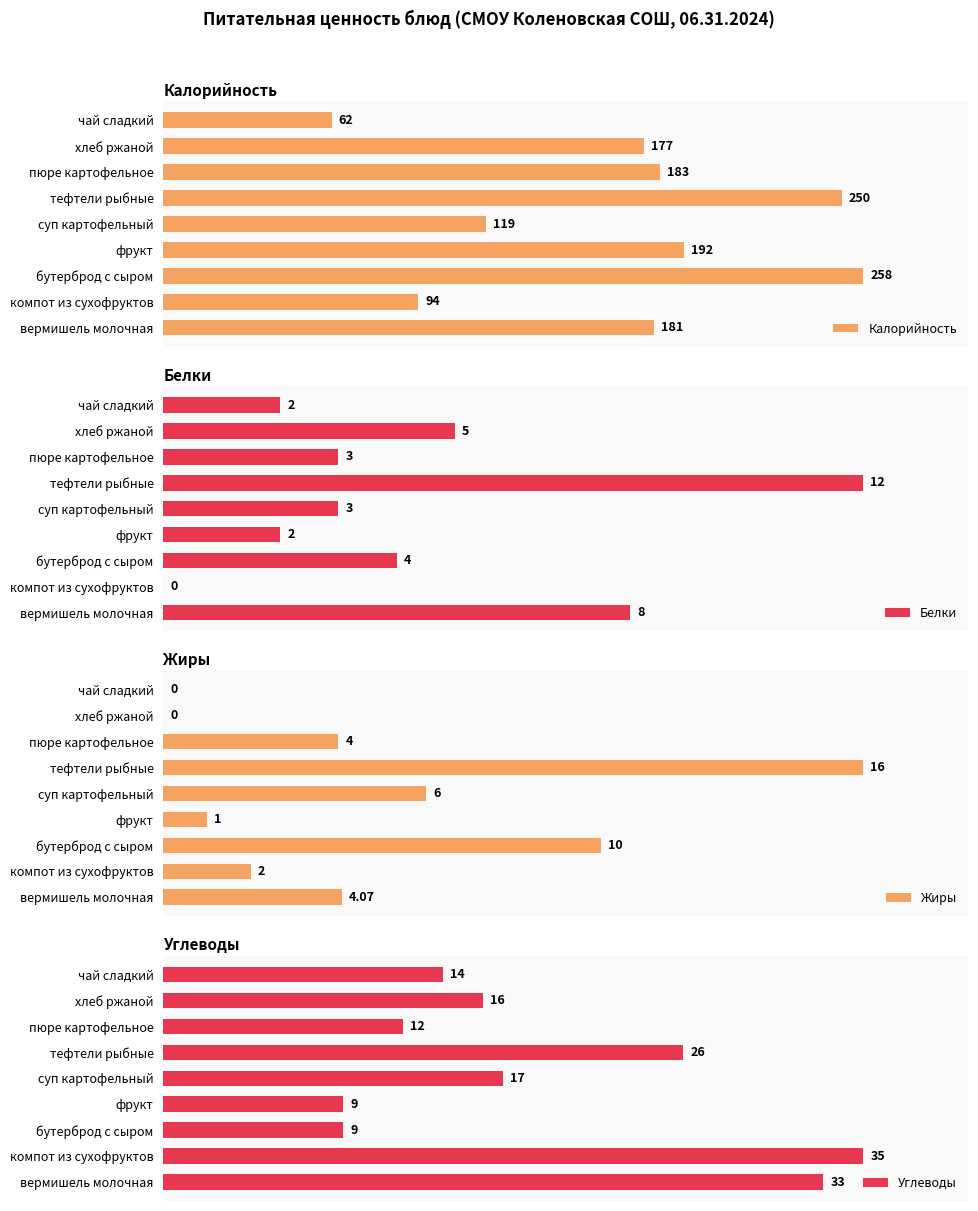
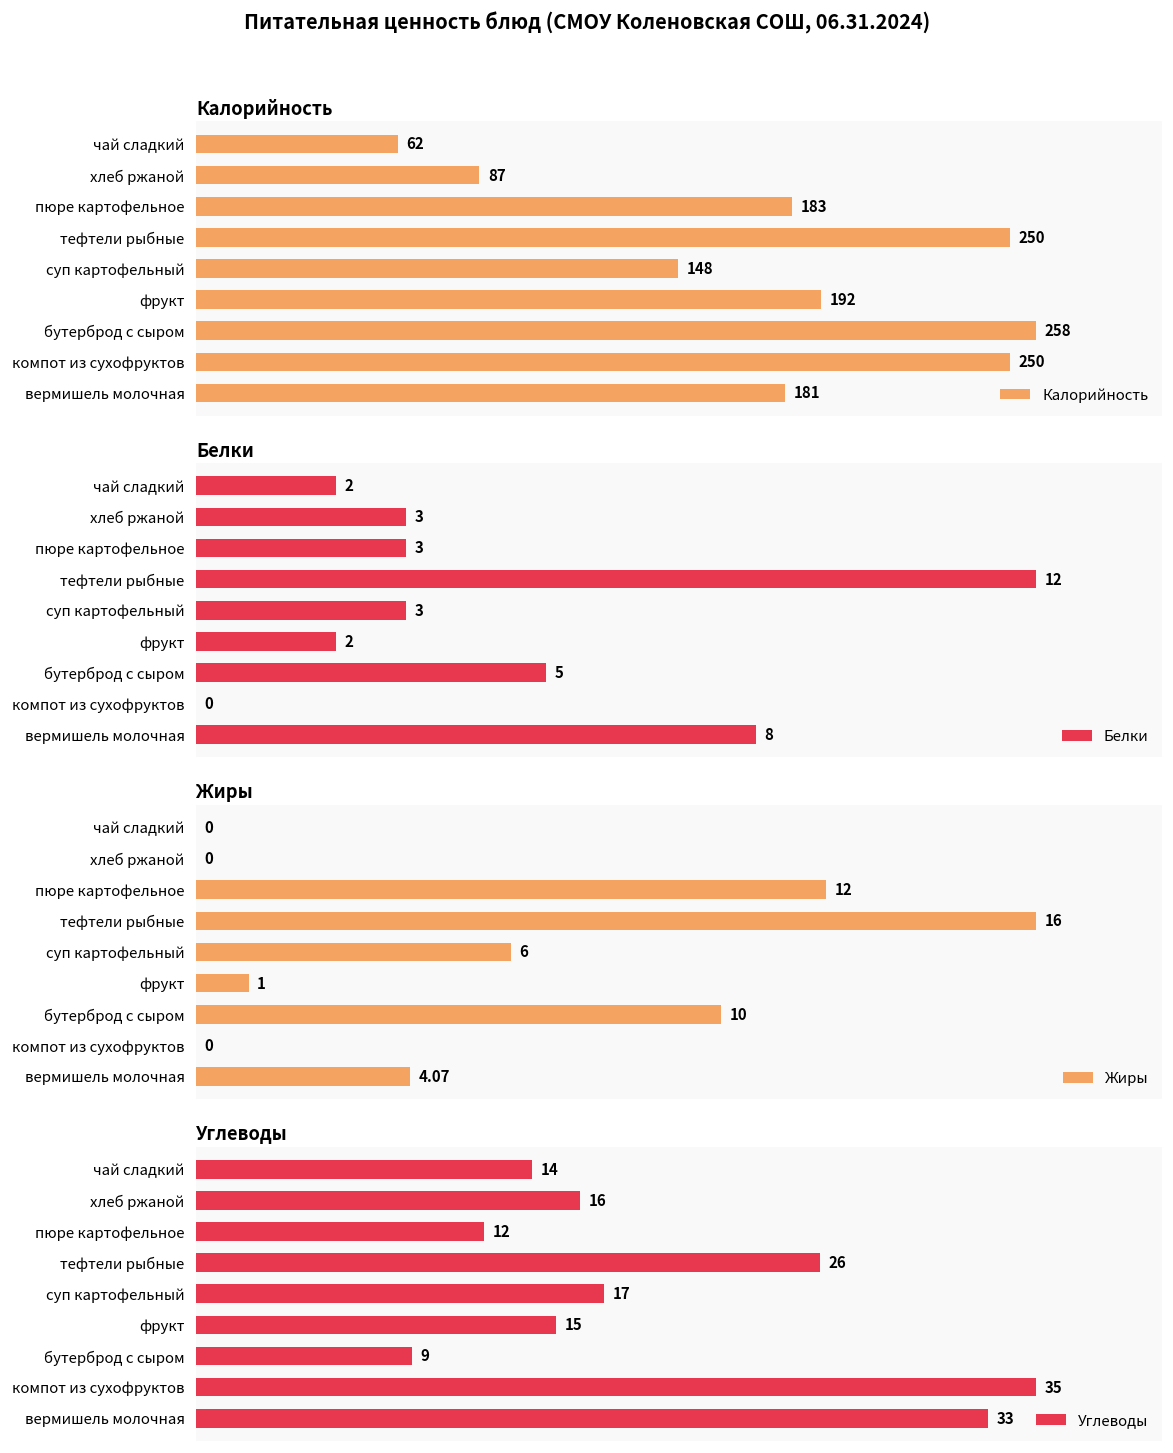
Калорийность, Калорийность, хлеб ржаной: 177 -> 87
Калорийность, Калорийность, суп картофельный: 119 -> 148
Калорийность, Калорийность, компот из сухофруктов: 94 -> 250
Белки, Белки, хлеб ржаной: 5 -> 3
Белки, Белки, бутерброд с сыром: 4 -> 5
Жиры, Жиры, пюре картофельное: 4 -> 12
Жиры, Жиры, компот из сухофруктов: 2 -> 0
Углеводы, Углеводы, фрукт: 9 -> 15
